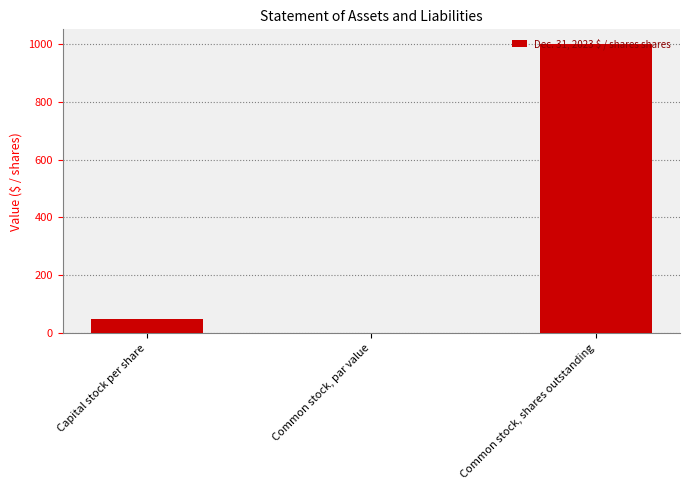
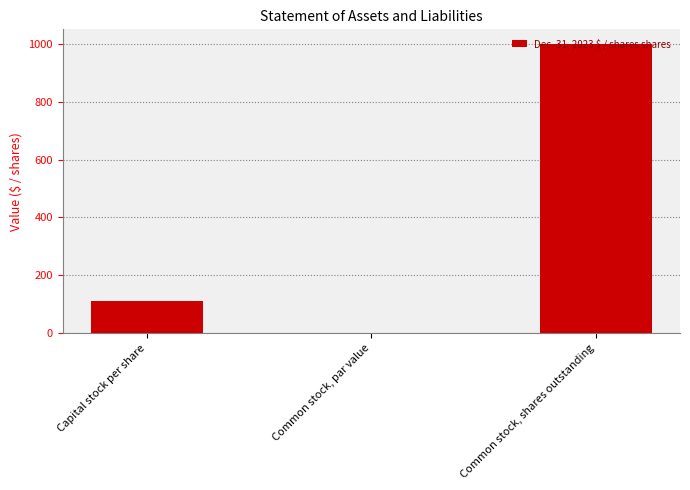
Capital stock per share: 50 -> 110
